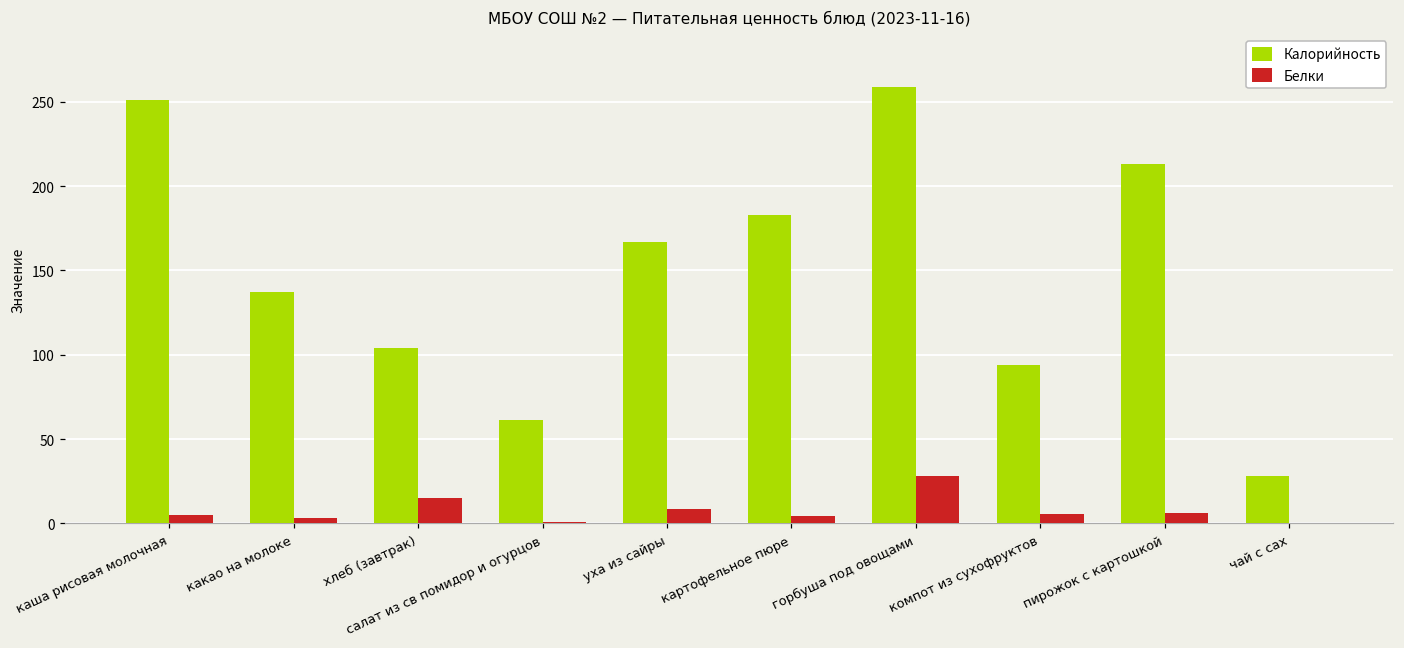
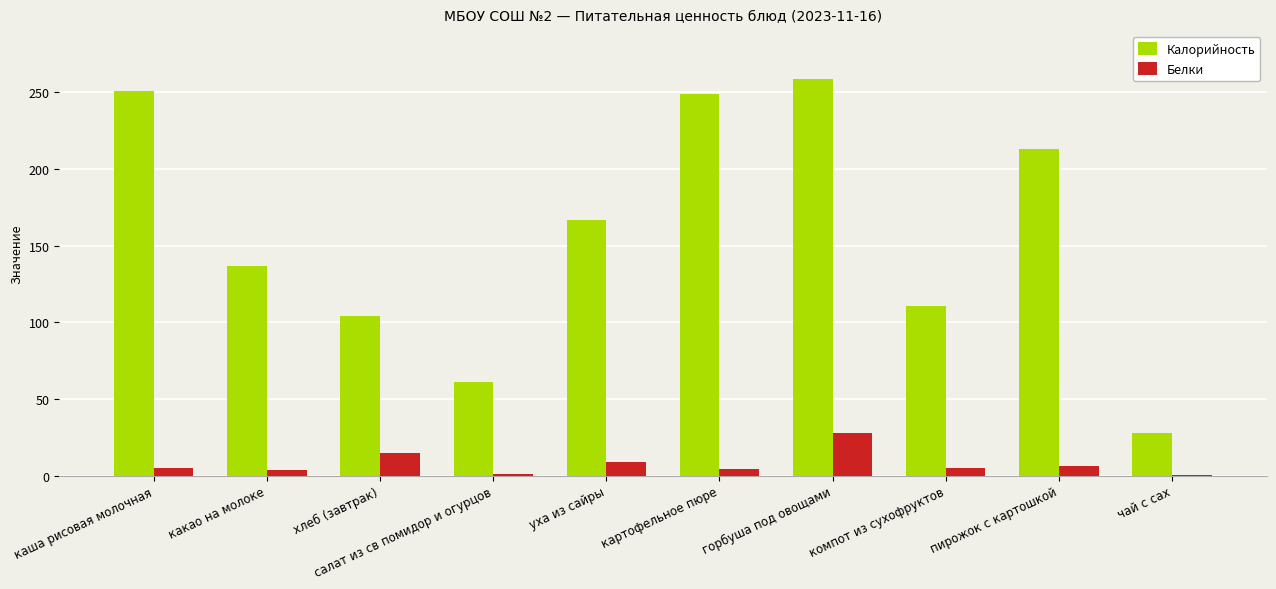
Калорийность, картофельное пюре: 183 -> 249
Калорийность, компот из сухофруктов: 94 -> 111
